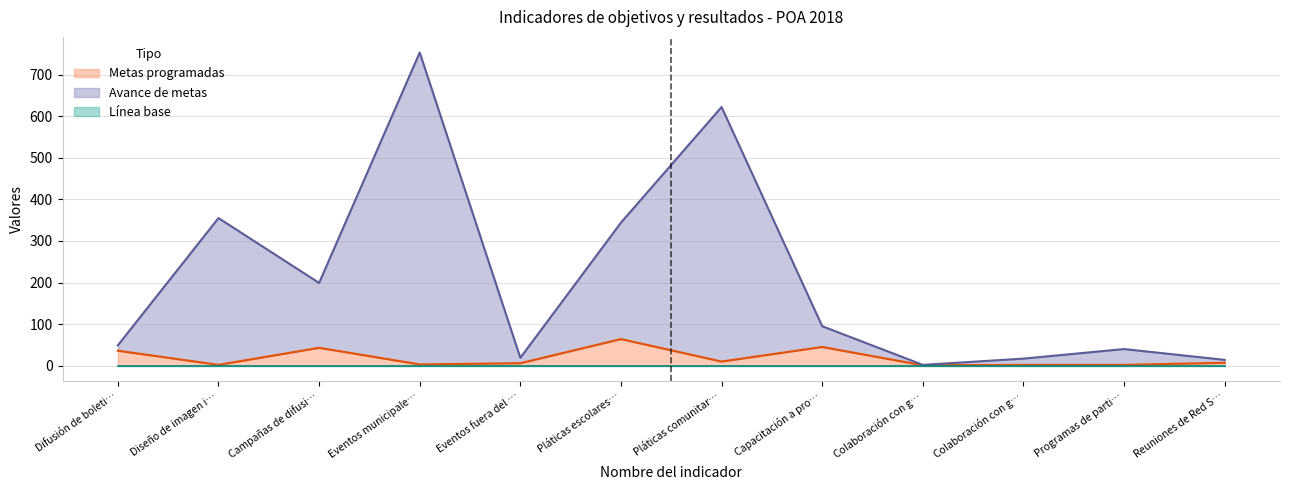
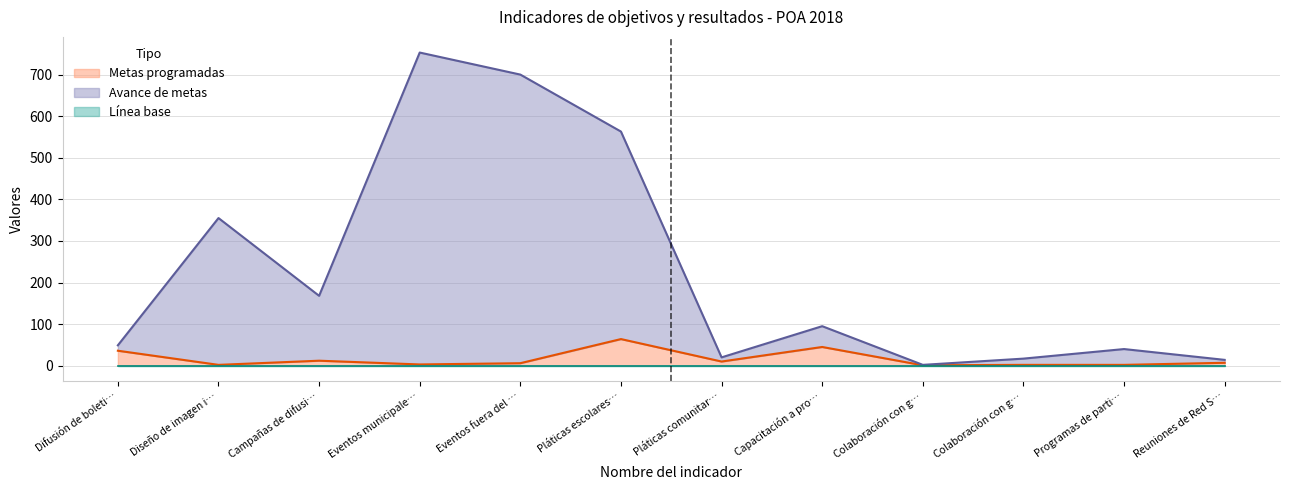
Metas programadas, Campañas de difusi…: 40 -> 10
Avance de metas, Eventos fuera del …: 10 -> 690
Avance de metas, Pláticas escolares…: 280 -> 500
Avance de metas, Pláticas comunitar…: 610 -> 10
